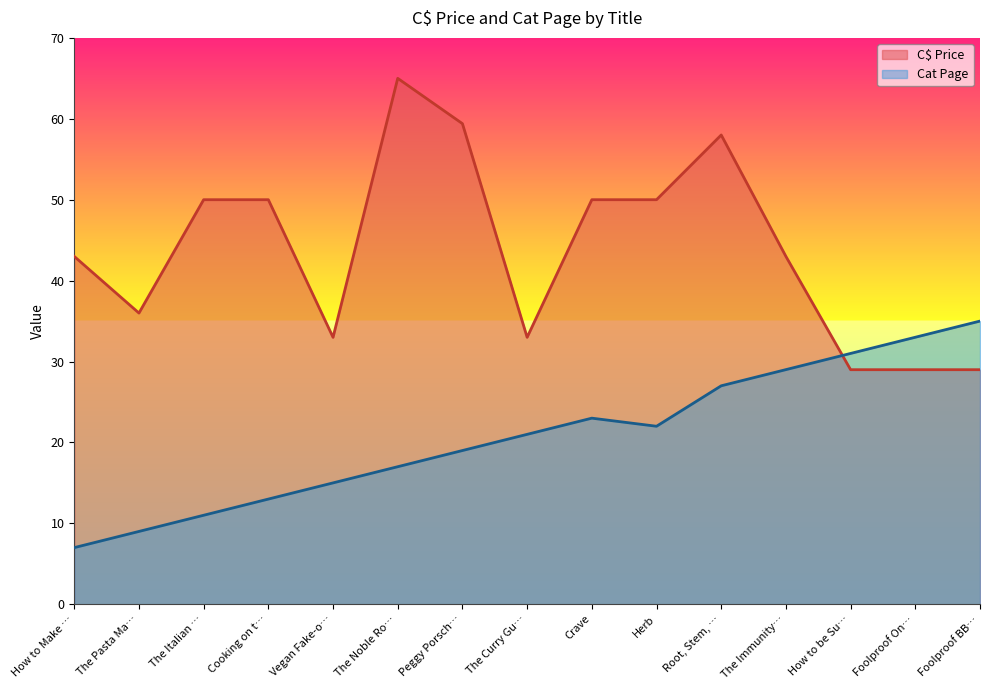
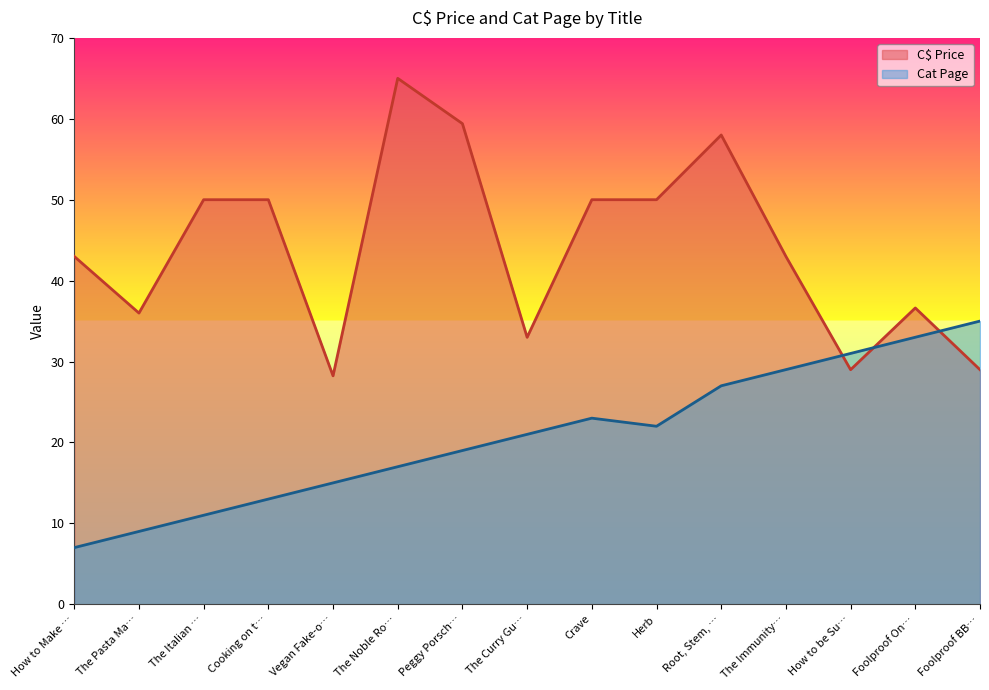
C$ Price, Vegan Fake-o…: 33 -> 28
C$ Price, Foolproof On…: 29 -> 37
